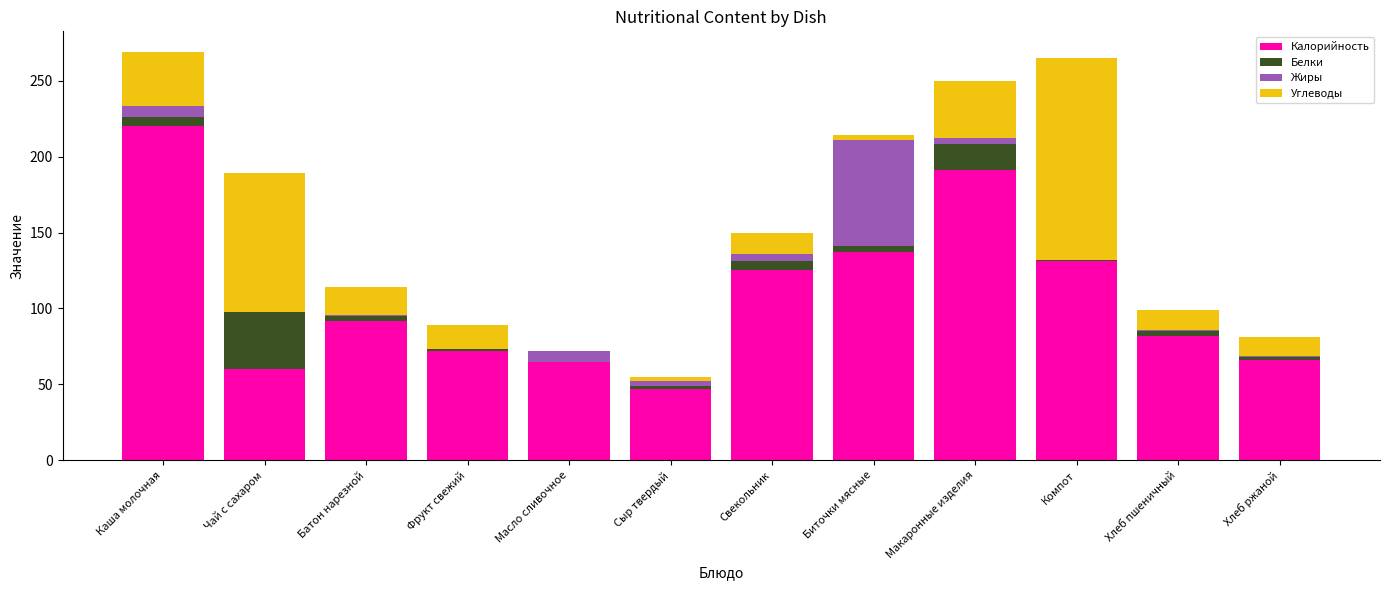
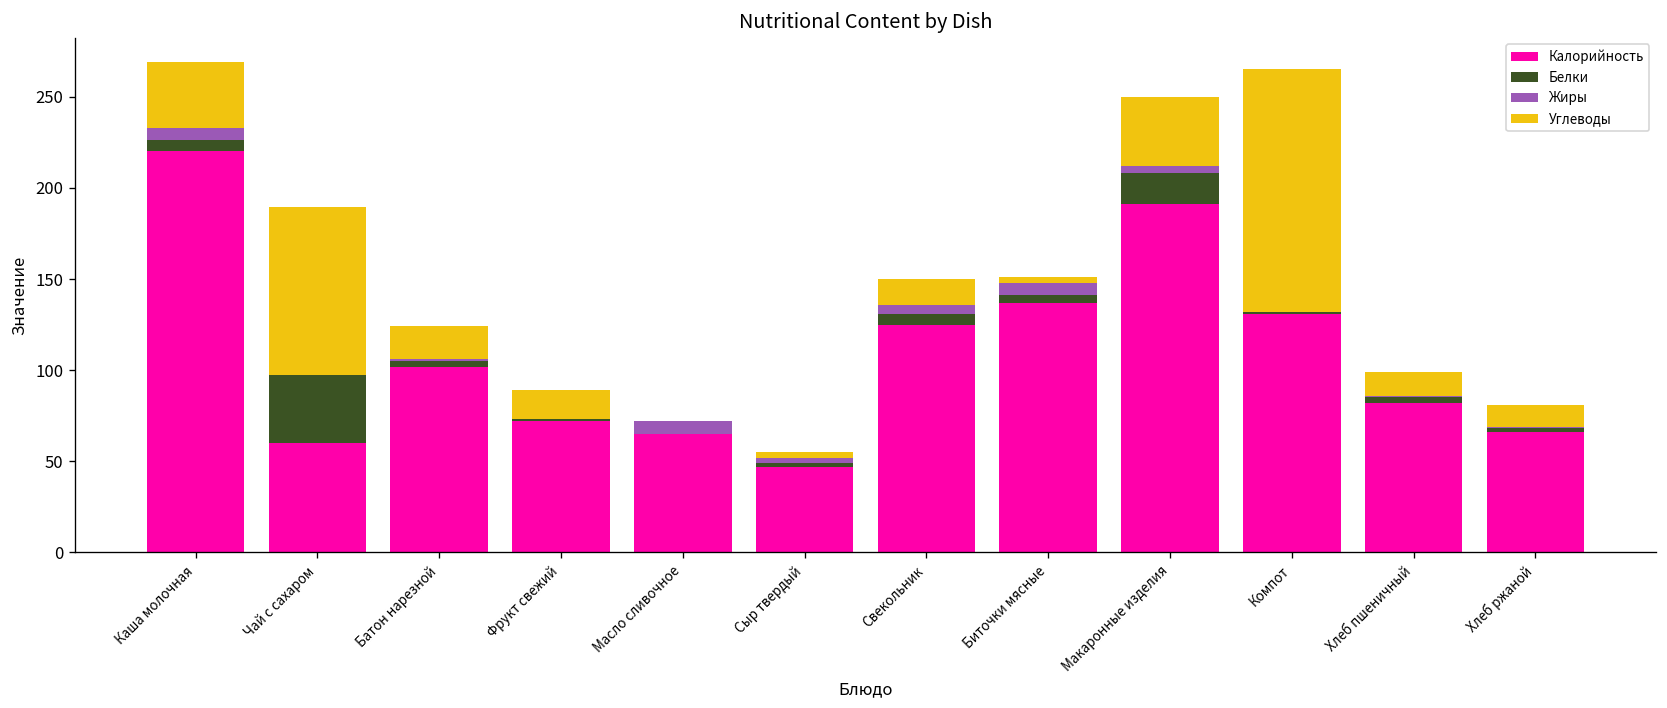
Калорийность, Батон нарезной: 92 -> 102
Жиры, Биточки мясные: 70 -> 7
